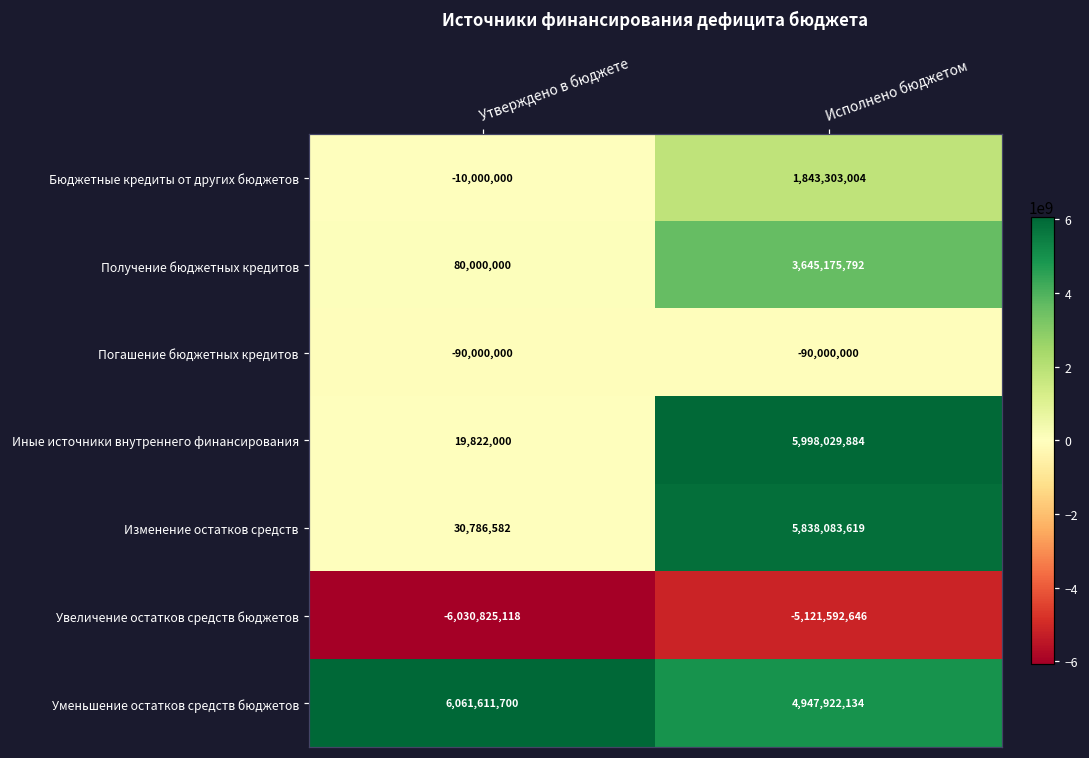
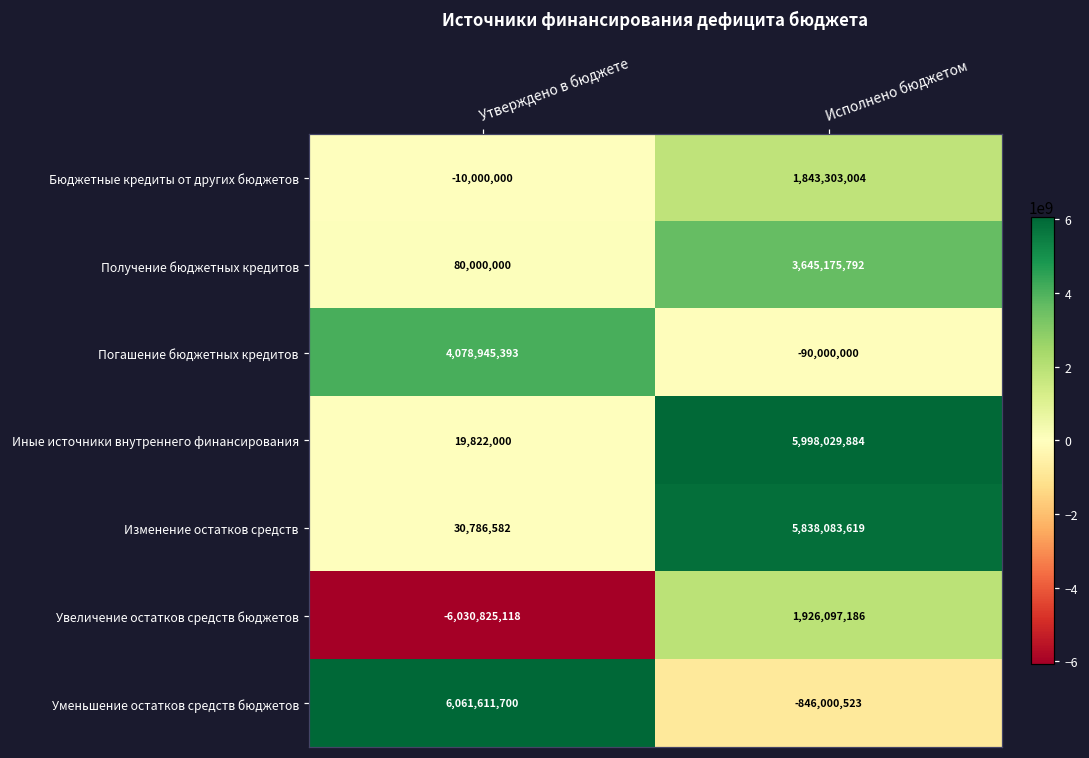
Погашение бюджетных кредитов, Утверждено в бюджете: -90,000,000 -> 4,078,945,393
Увеличение остатков средств бюджетов, Исполнено бюджетом: -5,121,592,646 -> 1,926,097,186
Уменьшение остатков средств бюджетов, Исполнено бюджетом: 4,947,922,134 -> -846,000,523
